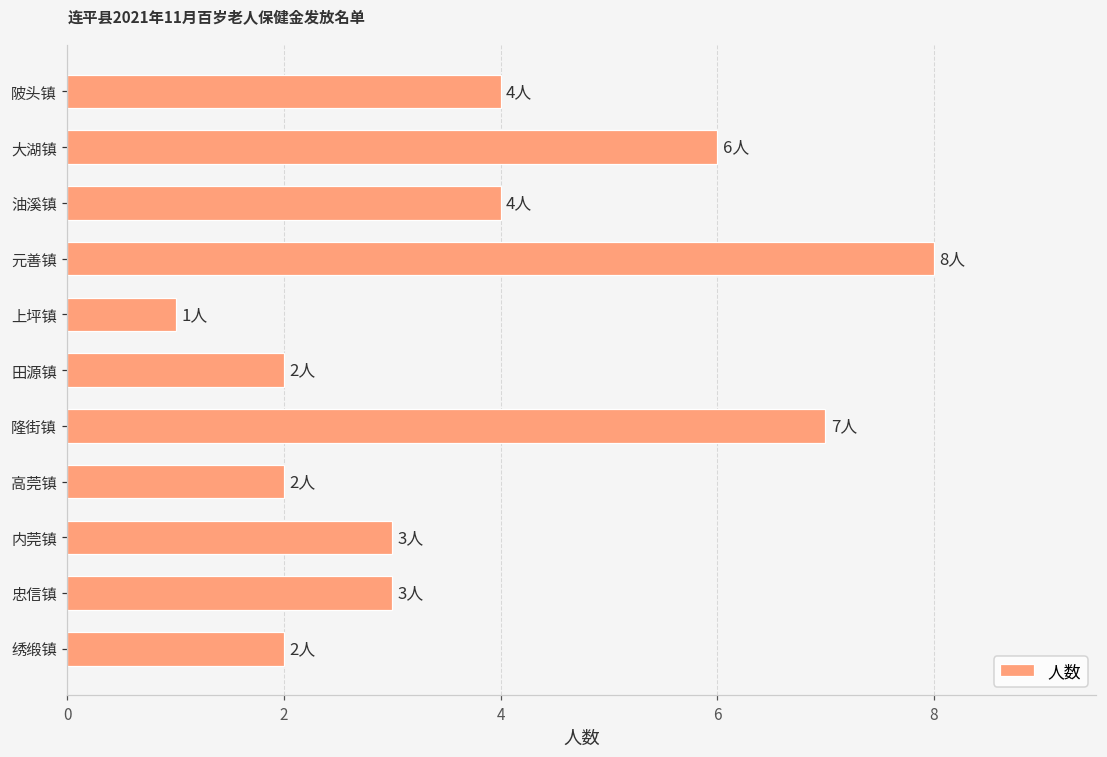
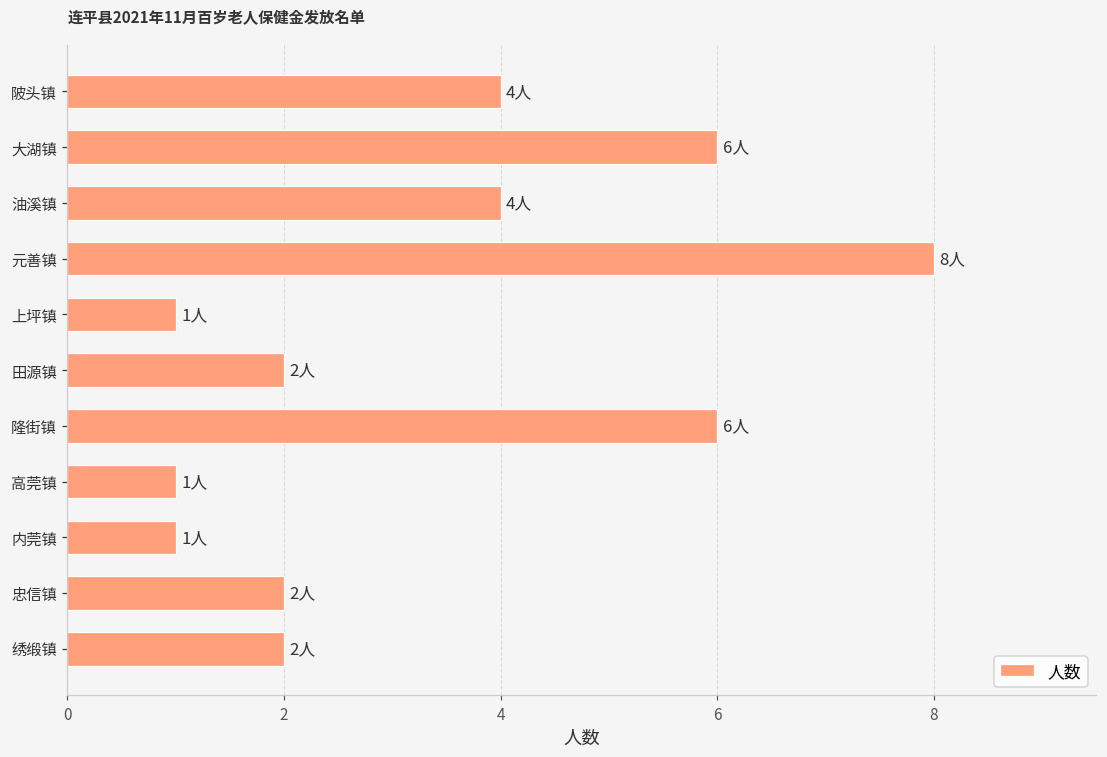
隆街镇: 7人 -> 6人
高莞镇: 2人 -> 1人
内莞镇: 3人 -> 1人
忠信镇: 3人 -> 2人
